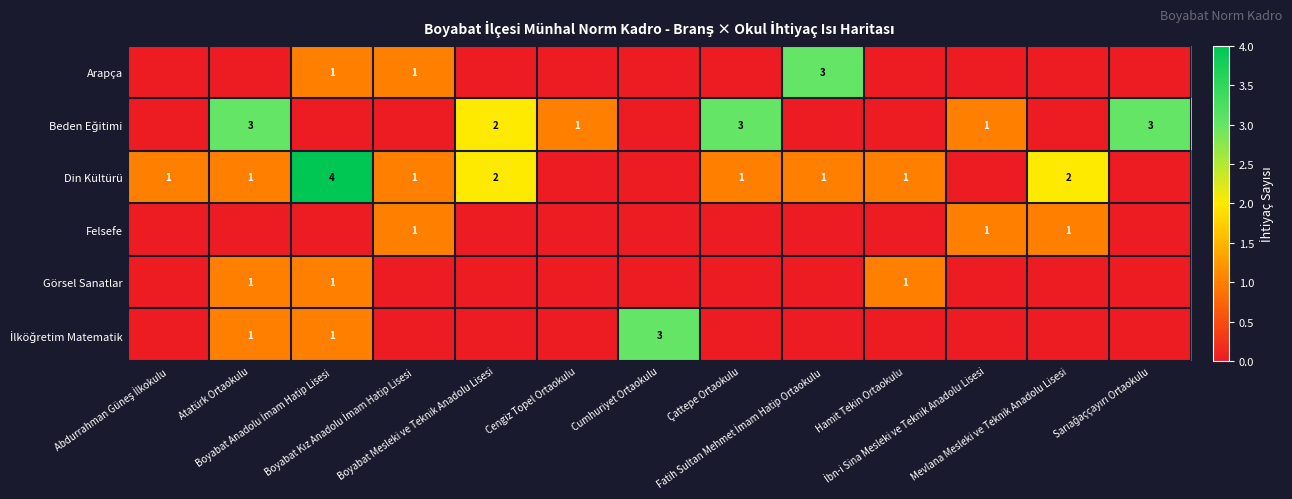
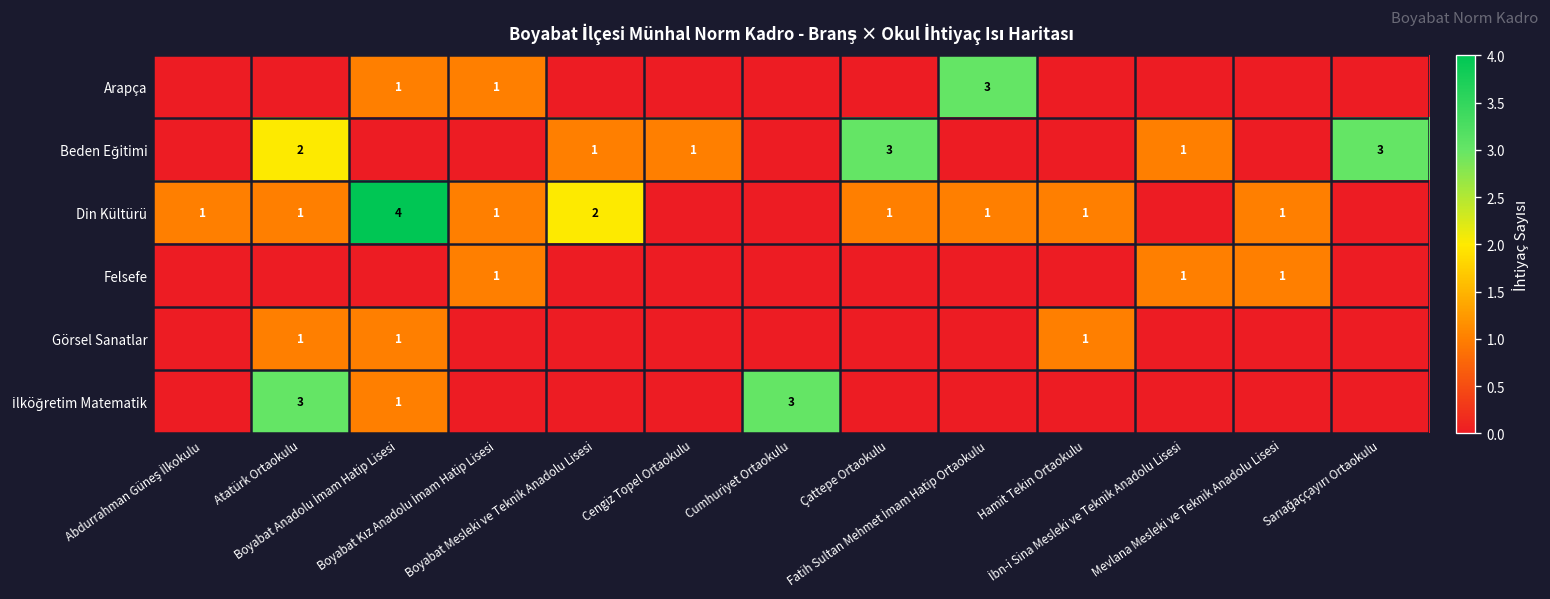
Beden Eğitimi, Atatürk Ortaokulu: 3 -> 2
Beden Eğitimi, Boyabat Mesleki ve Teknik Anadolu Lisesi: 2 -> 1
Din Kültürü, Mevlana Mesleki ve Teknik Anadolu Lisesi: 2 -> 1
İlköğretim Matematik, Atatürk Ortaokulu: 1 -> 3
